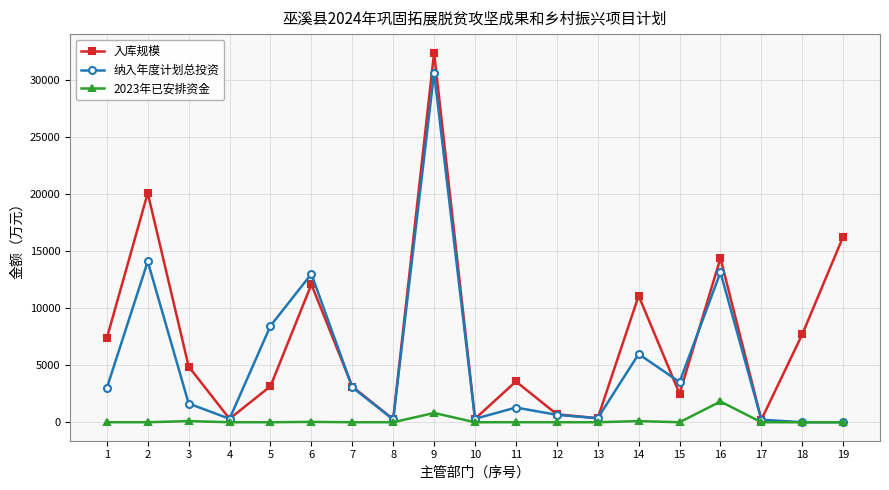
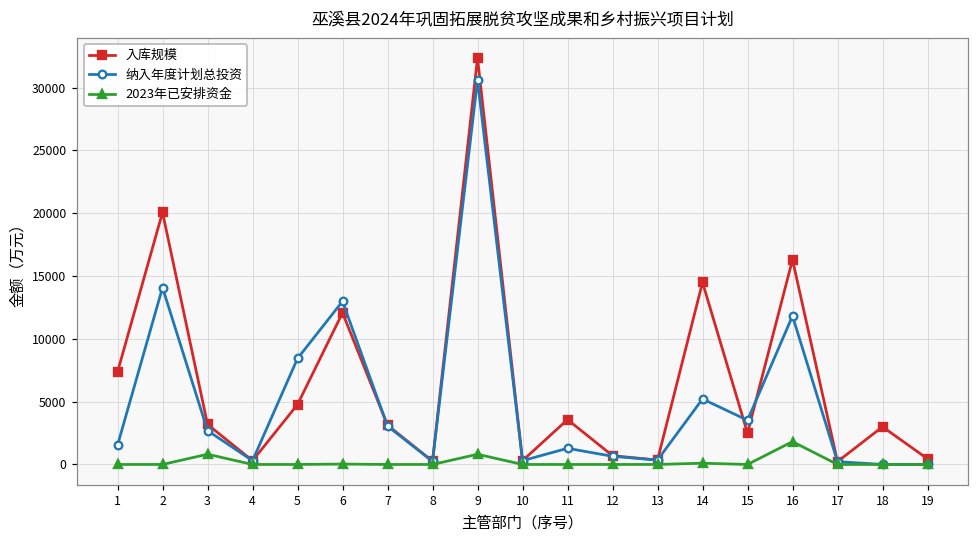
纳入年度计划总投资, 1: 3000 -> 1500
入库规模, 3: 4900 -> 3200
纳入年度计划总投资, 3: 1600 -> 2700
2023年已安排资金, 3: 100 -> 800
入库规模, 5: 3200 -> 4800
入库规模, 14: 11100 -> 14500
纳入年度计划总投资, 14: 6000 -> 5200
入库规模, 16: 14400 -> 16300
纳入年度计划总投资, 16: 13100 -> 11800
入库规模, 18: 7700 -> 3000
入库规模, 19: 16300 -> 500
